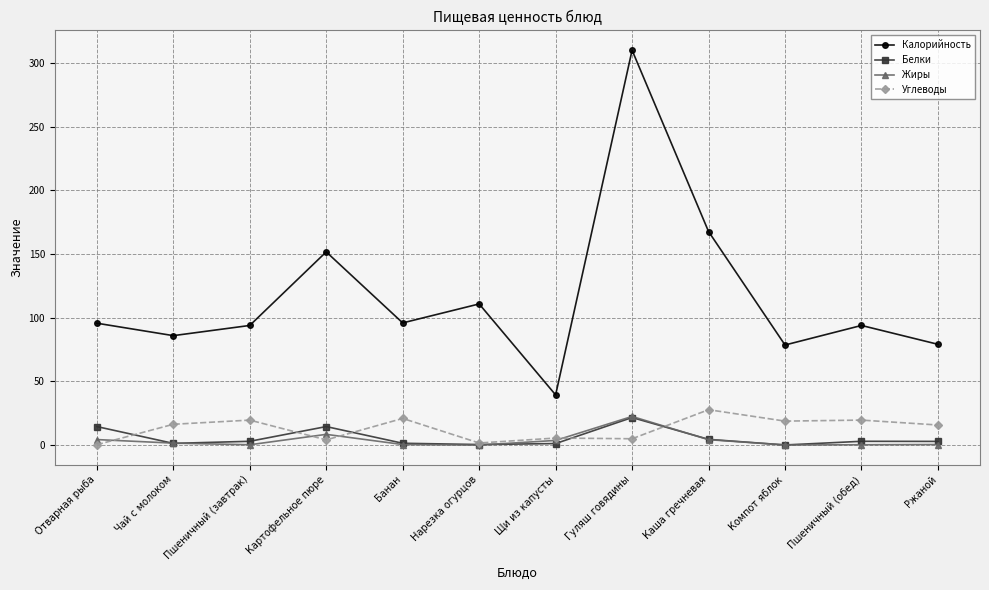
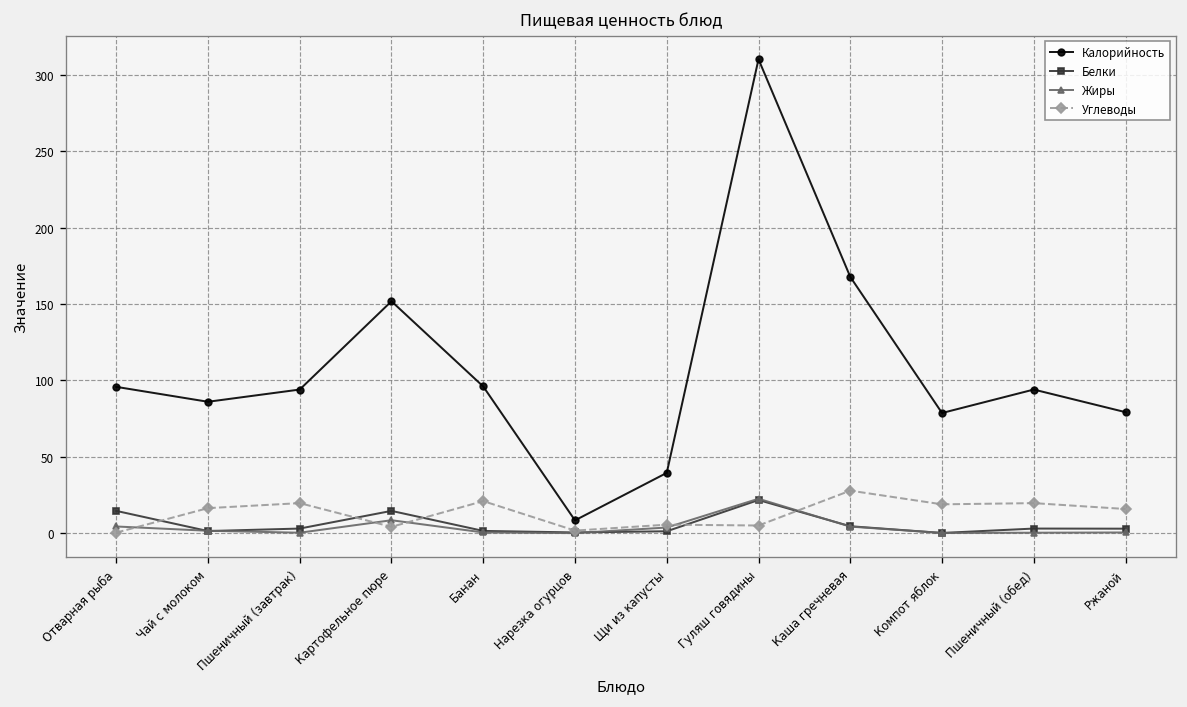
Калорийность, Нарезка огурцов: 111 -> 8
